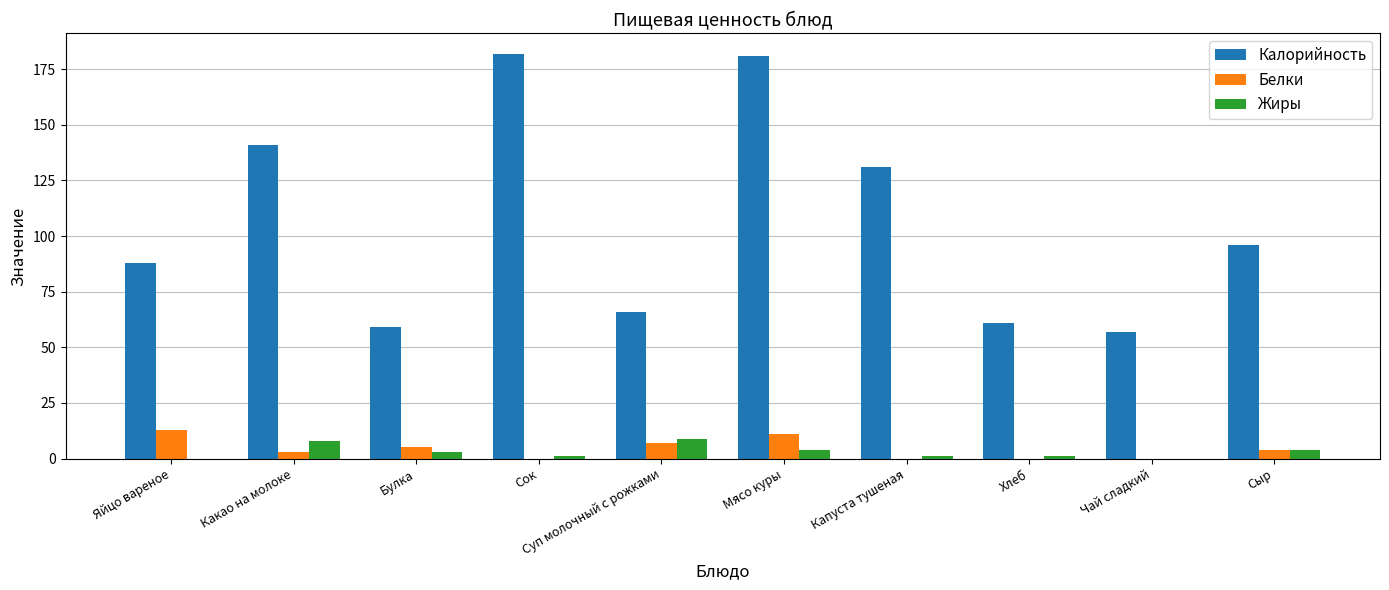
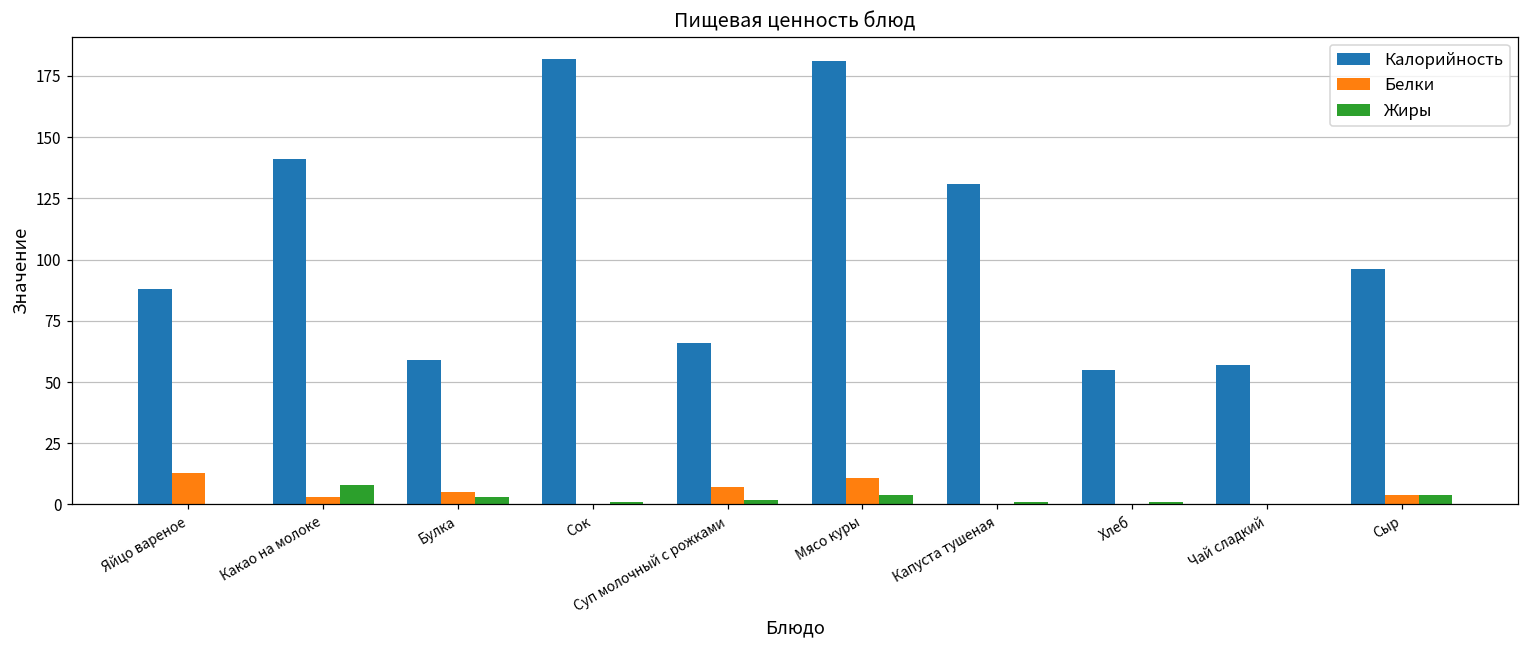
Жиры, Суп молочный с рожками: 9 -> 2
Калорийность, Хлеб: 61 -> 55
